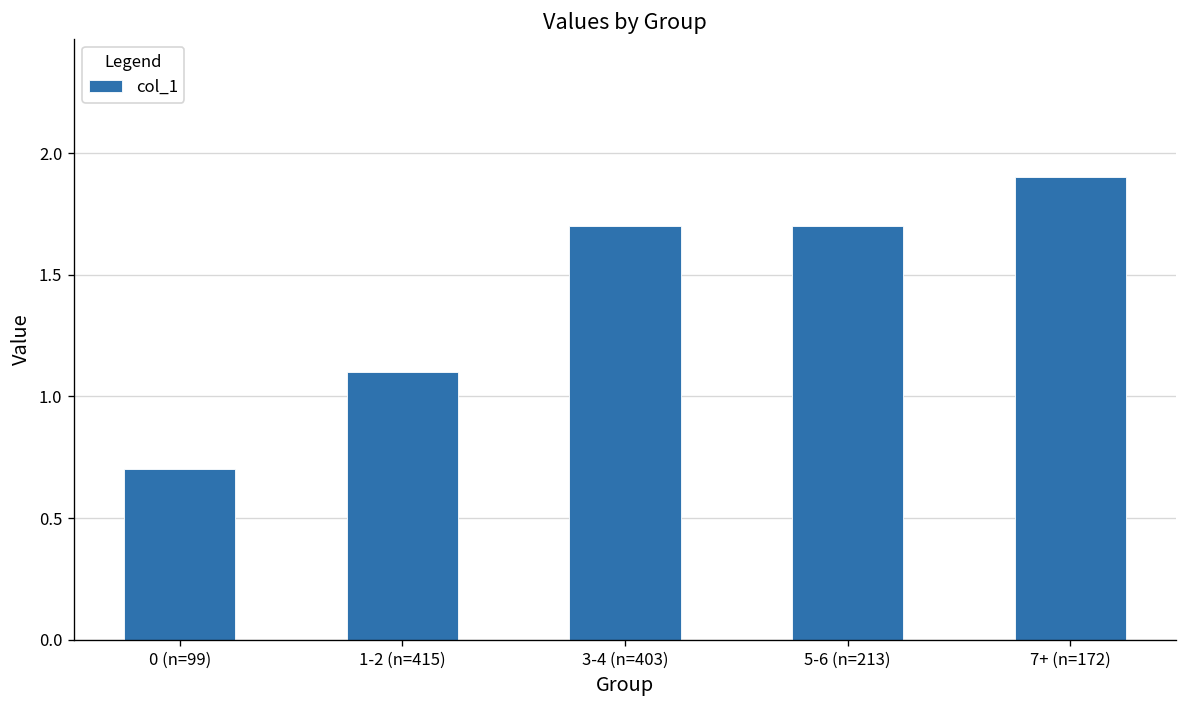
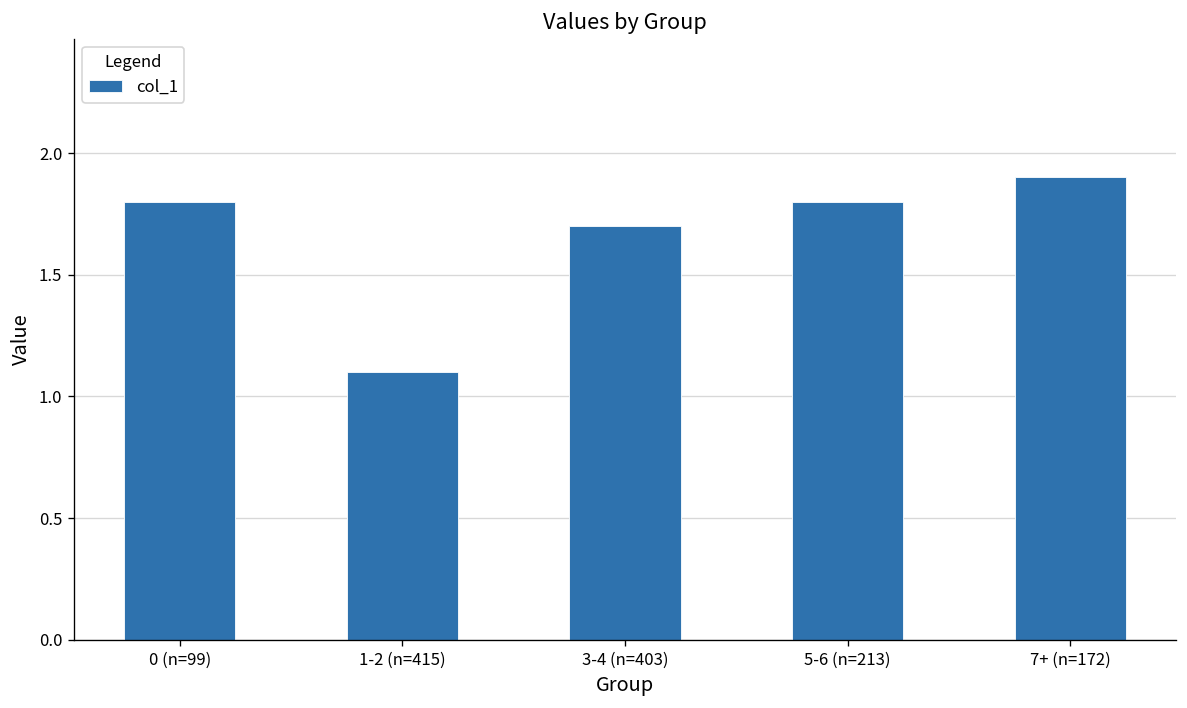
0 (n=99): 0.7 -> 1.8
5-6 (n=213): 1.7 -> 1.8
